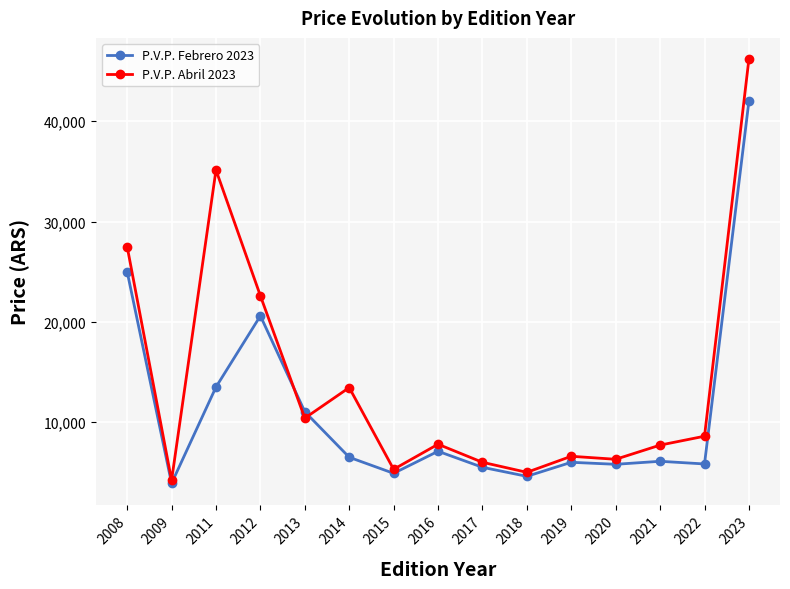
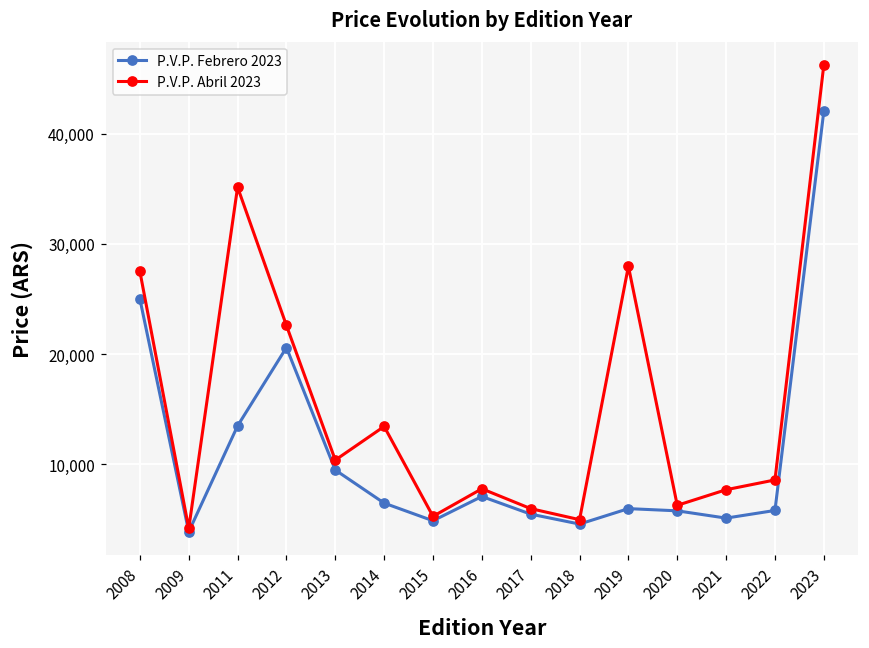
P.V.P. Febrero 2023, 2013: 11,000 -> 9,500
P.V.P. Abril 2023, 2019: 6,600 -> 28,000
P.V.P. Febrero 2023, 2021: 6,100 -> 5,100
